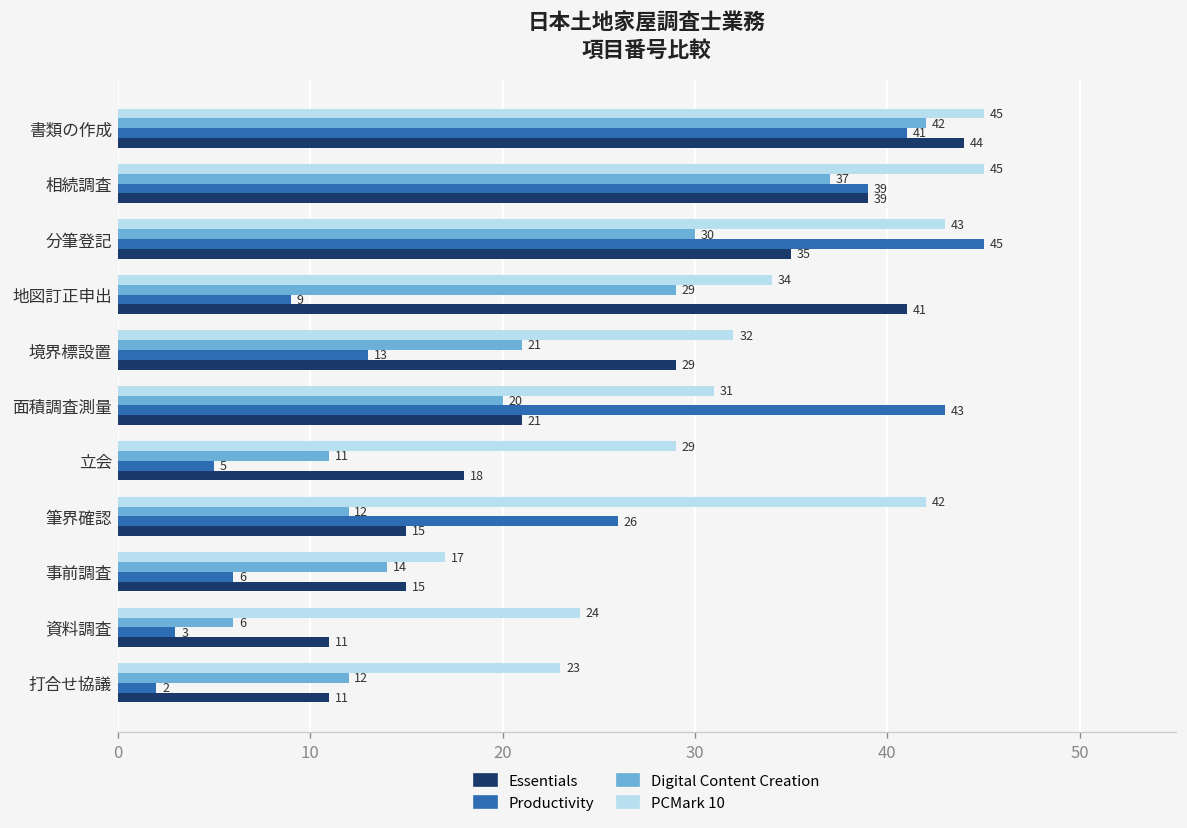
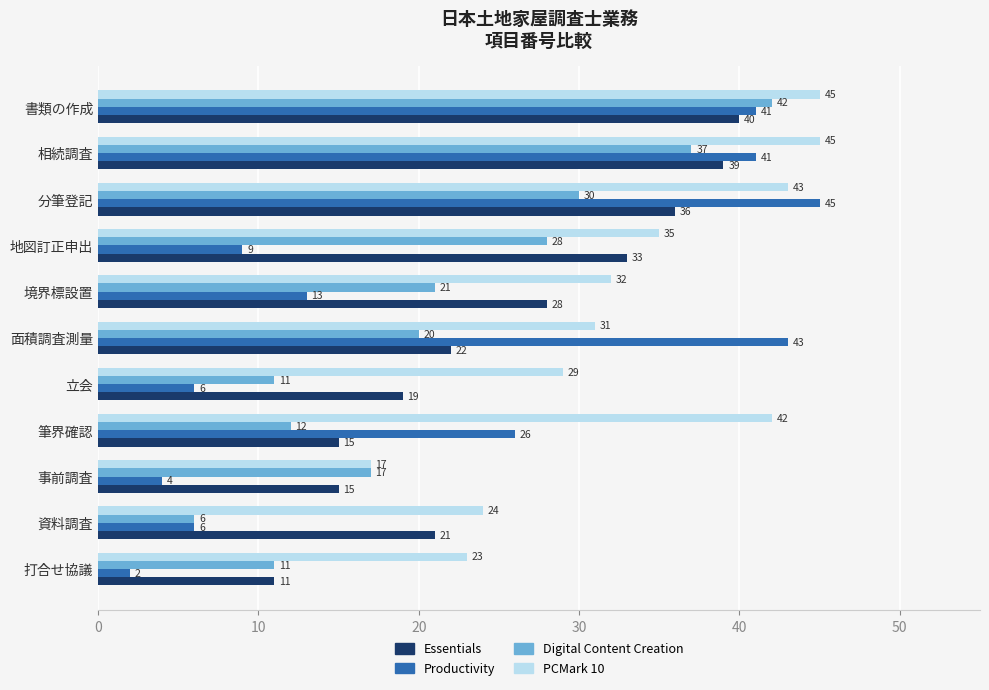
Essentials, 書類の作成: 44 -> 40
Productivity, 相続調査: 39 -> 41
Essentials, 分筆登記: 35 -> 36
PCMark 10, 地図訂正申出: 34 -> 35
Digital Content Creation, 地図訂正申出: 29 -> 28
Essentials, 地図訂正申出: 41 -> 33
Essentials, 境界標設置: 29 -> 28
Essentials, 面積調査測量: 21 -> 22
Productivity, 立会: 5 -> 6
Essentials, 立会: 18 -> 19
Digital Content Creation, 事前調査: 14 -> 17
Productivity, 事前調査: 6 -> 4
Productivity, 資料調査: 3 -> 6
Essentials, 資料調査: 11 -> 21
Digital Content Creation, 打合せ協議: 12 -> 11
